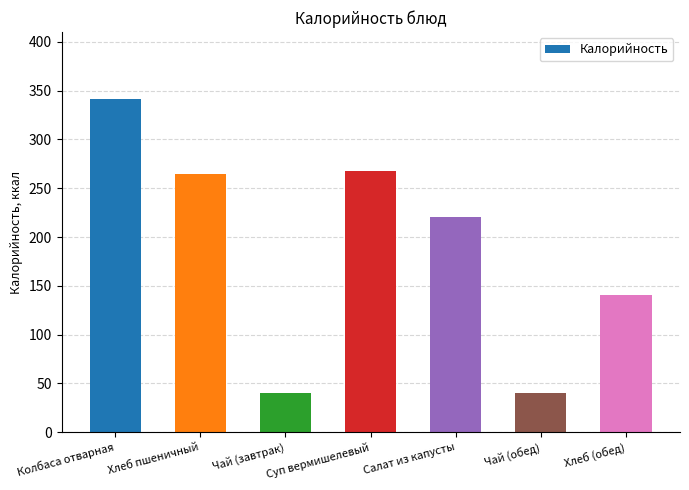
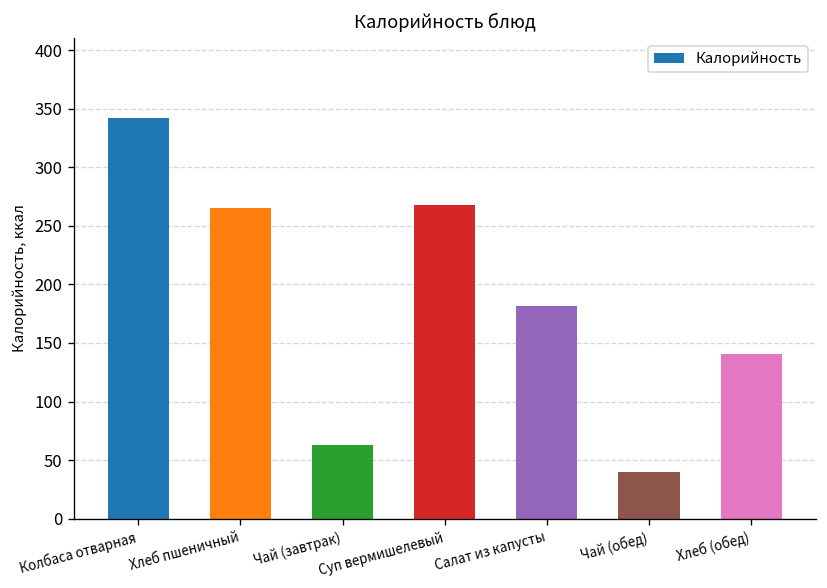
Чай (завтрак): 40 -> 60
Салат из капусты: 220 -> 180
